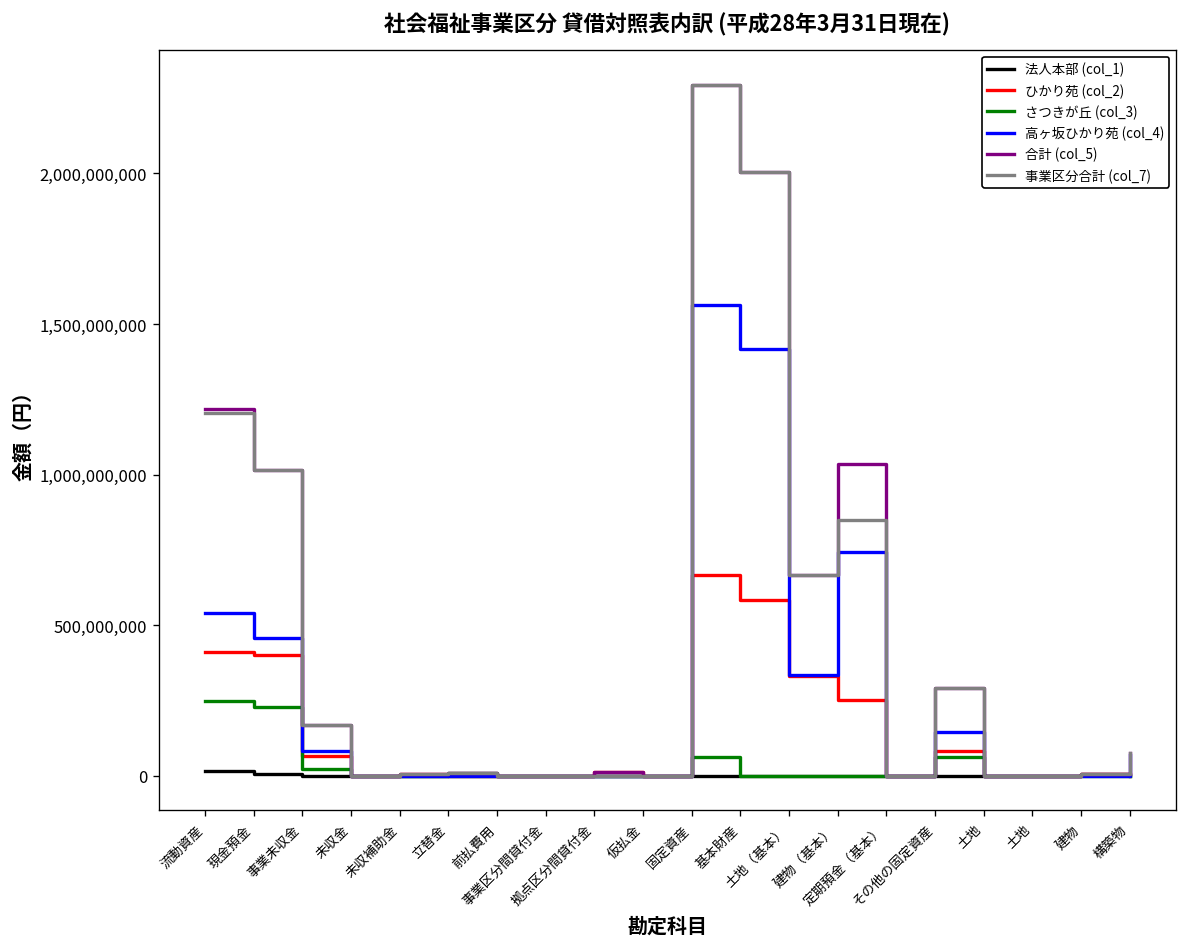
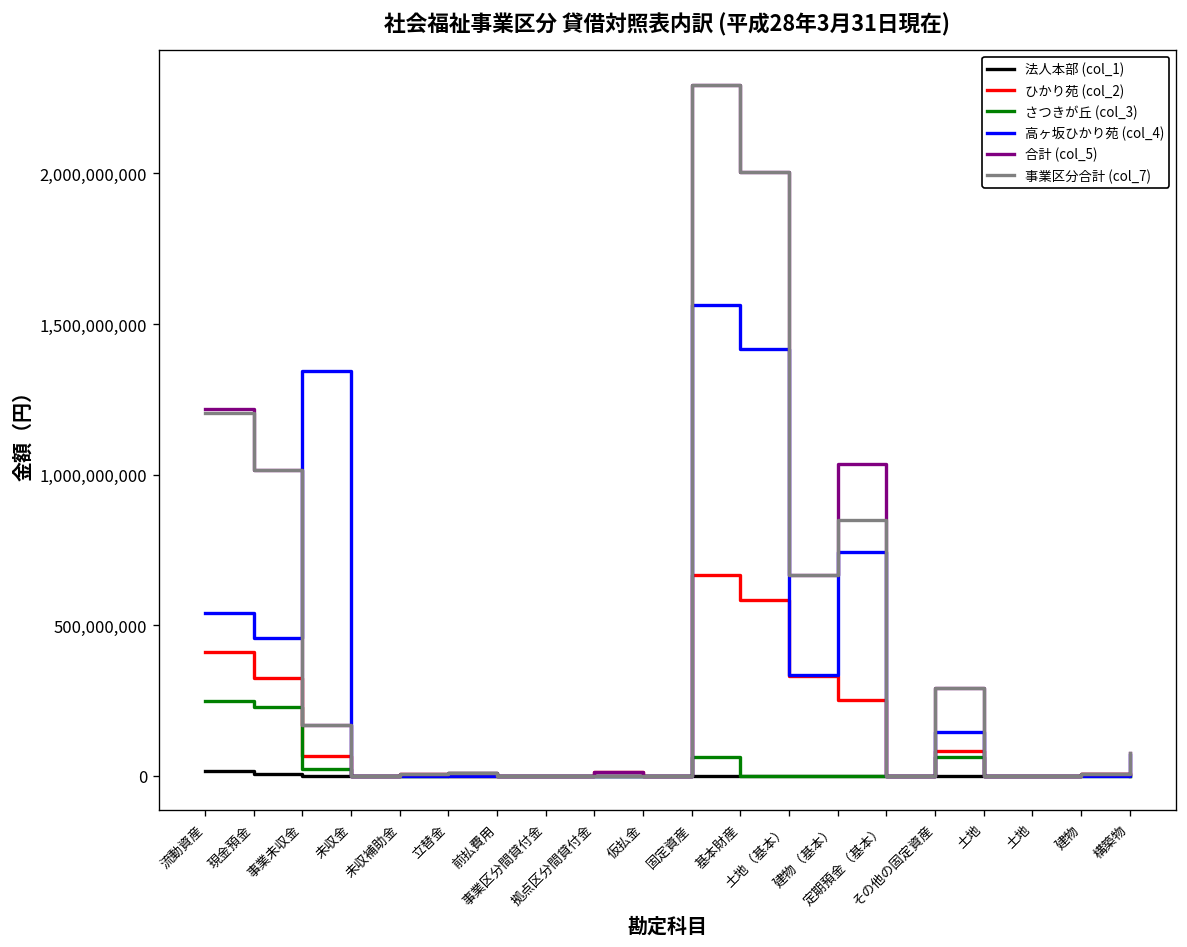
ひかり苑 (col_2), 現金預金: 400,000,000 -> 320,000,000
高ヶ坂ひかり苑 (col_4), 事業未収金: 80,000,000 -> 1,340,000,000
